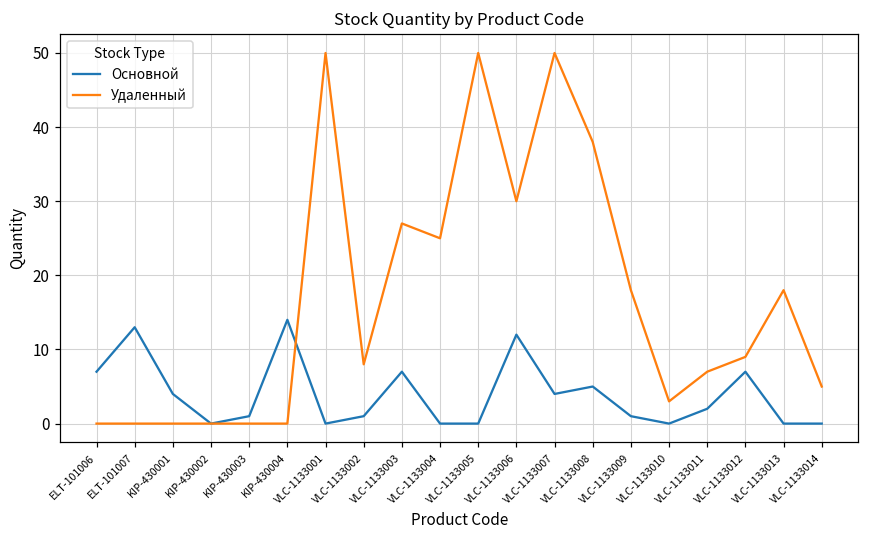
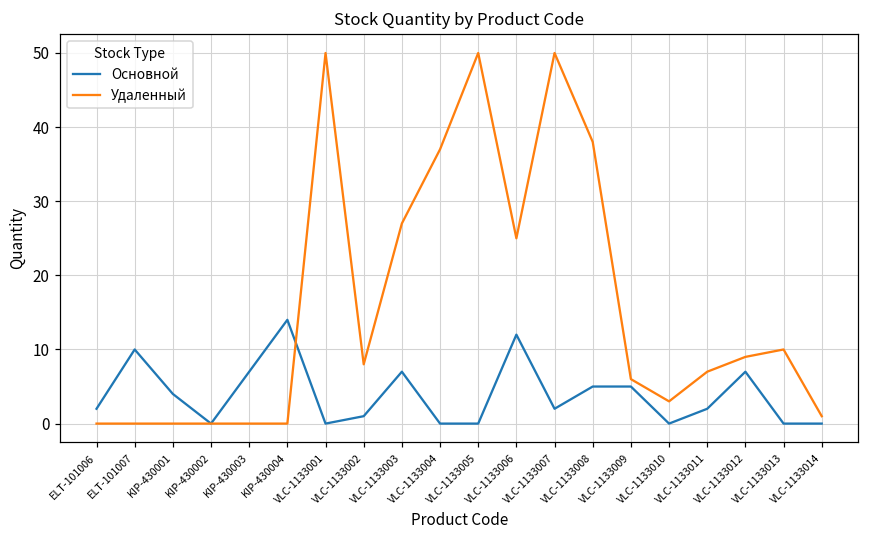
Основной, ELT-101006: 7 -> 2
Основной, ELT-101007: 13 -> 10
Основной, KIP-430003: 1 -> 7
Удаленный, VLC-1133004: 25 -> 37
Удаленный, VLC-1133006: 30 -> 25
Основной, VLC-1133007: 4 -> 2
Основной, VLC-1133009: 1 -> 5
Удаленный, VLC-1133009: 18 -> 6
Удаленный, VLC-1133013: 18 -> 10
Удаленный, VLC-1133014: 5 -> 1
